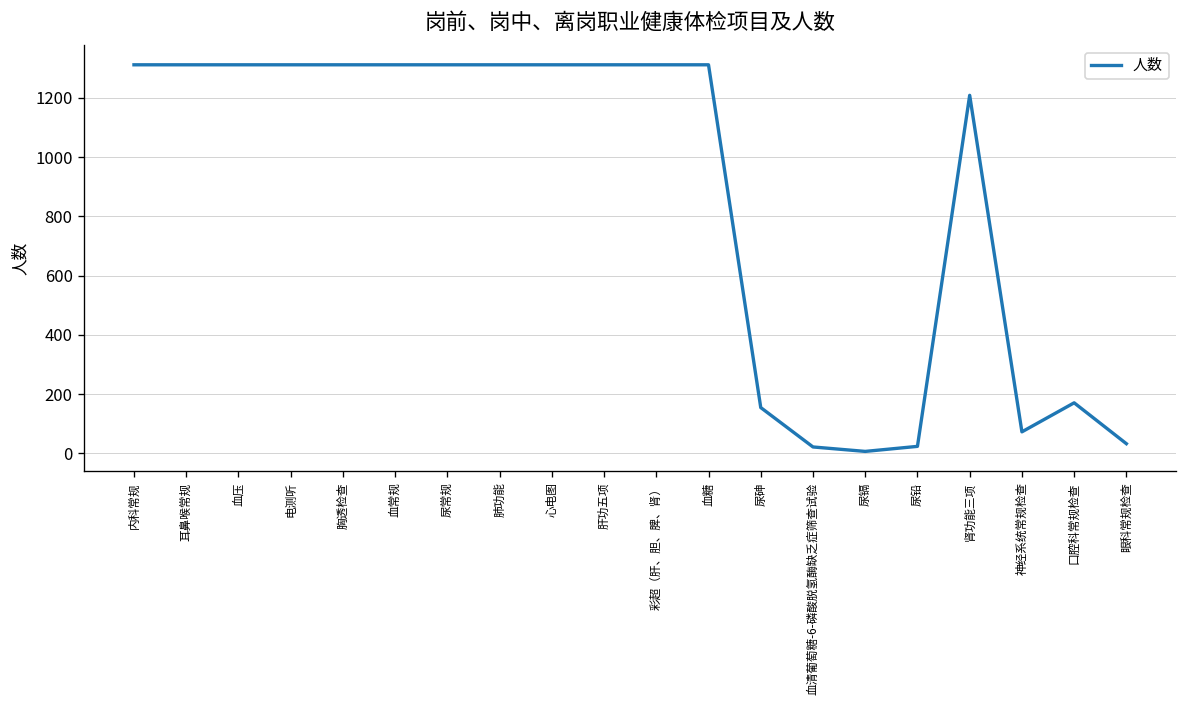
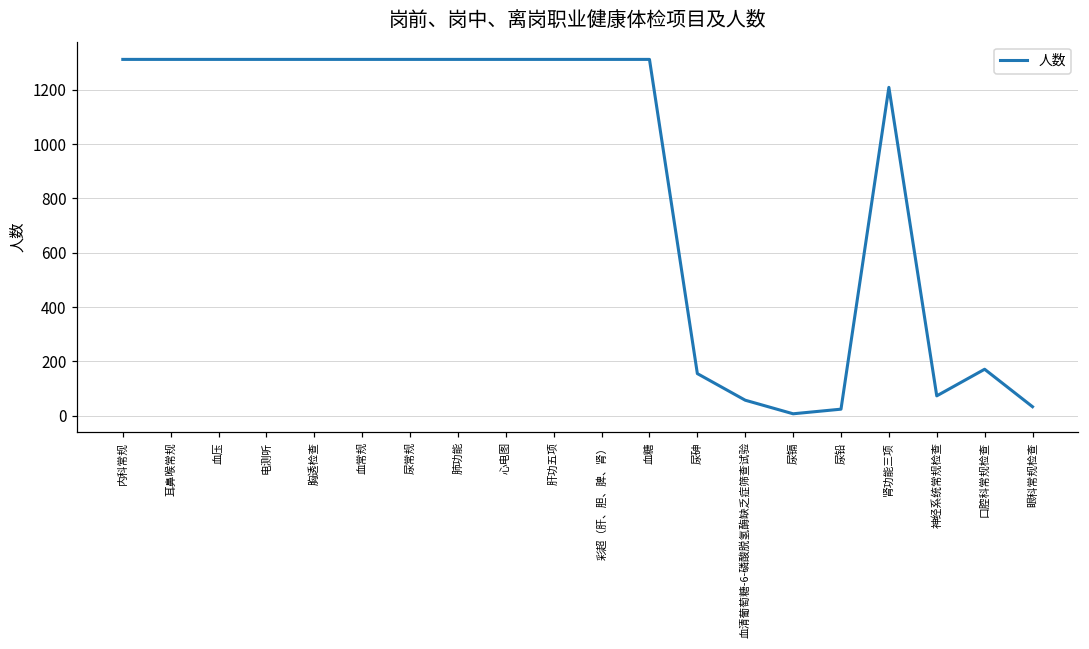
血清葡萄糖-6-磷酸脱氢酶缺乏症筛查试验: 20 -> 60
